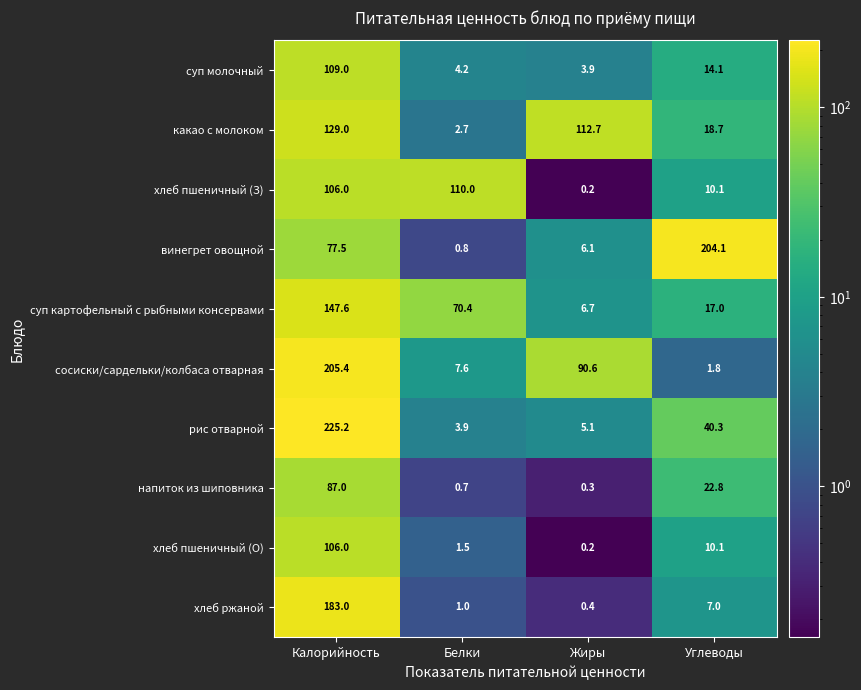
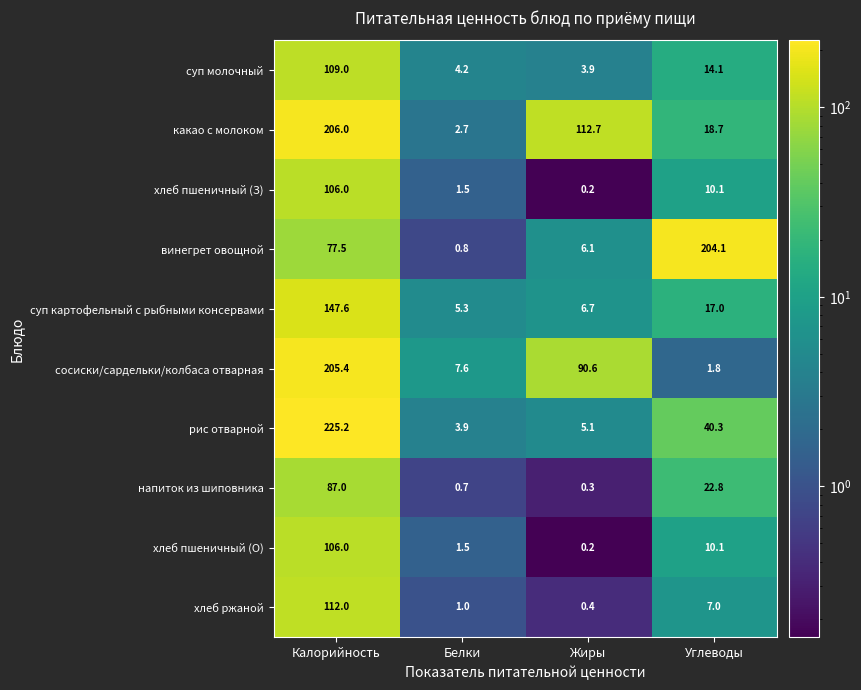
какао с молоком, Калорийность: 129.0 -> 206.0
хлеб пшеничный (З), Белки: 110.0 -> 1.5
суп картофельный с рыбными консервами, Белки: 70.4 -> 5.3
хлеб ржаной, Калорийность: 183.0 -> 112.0
